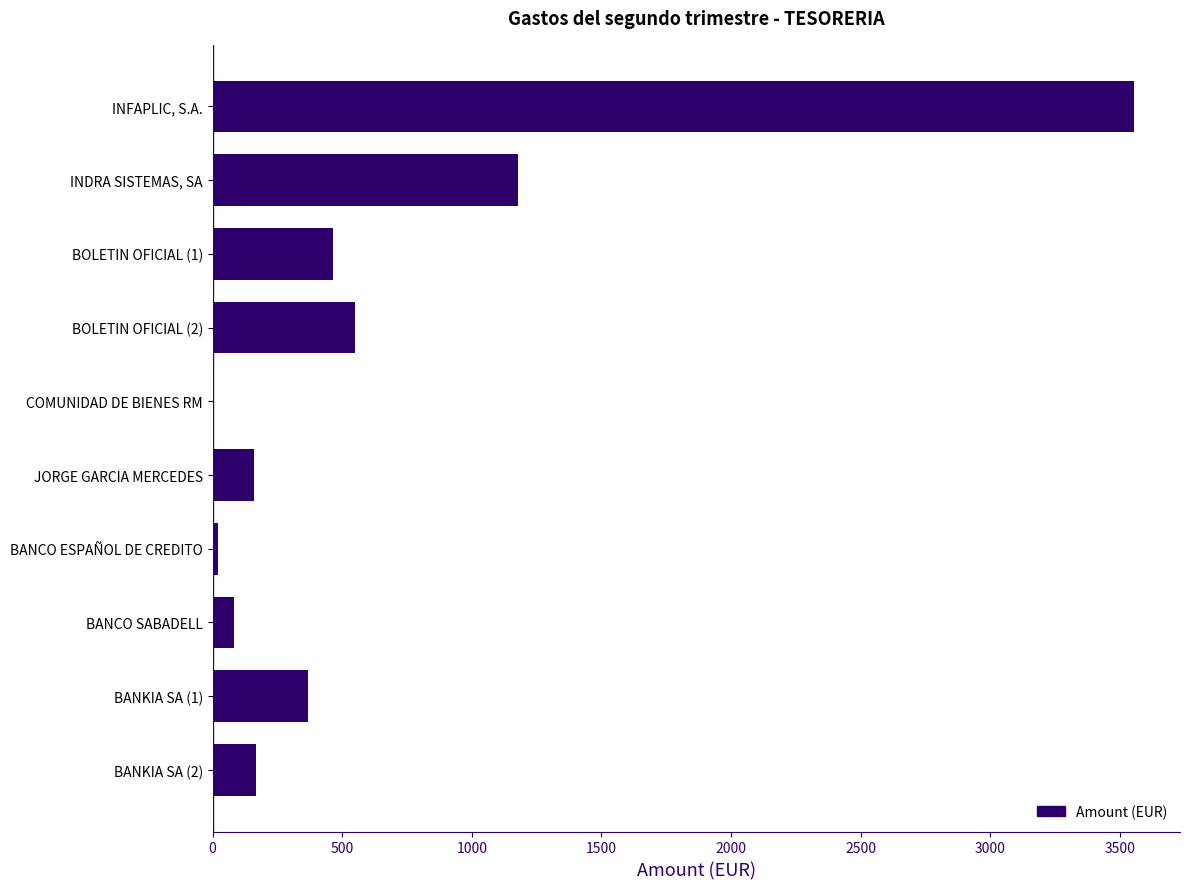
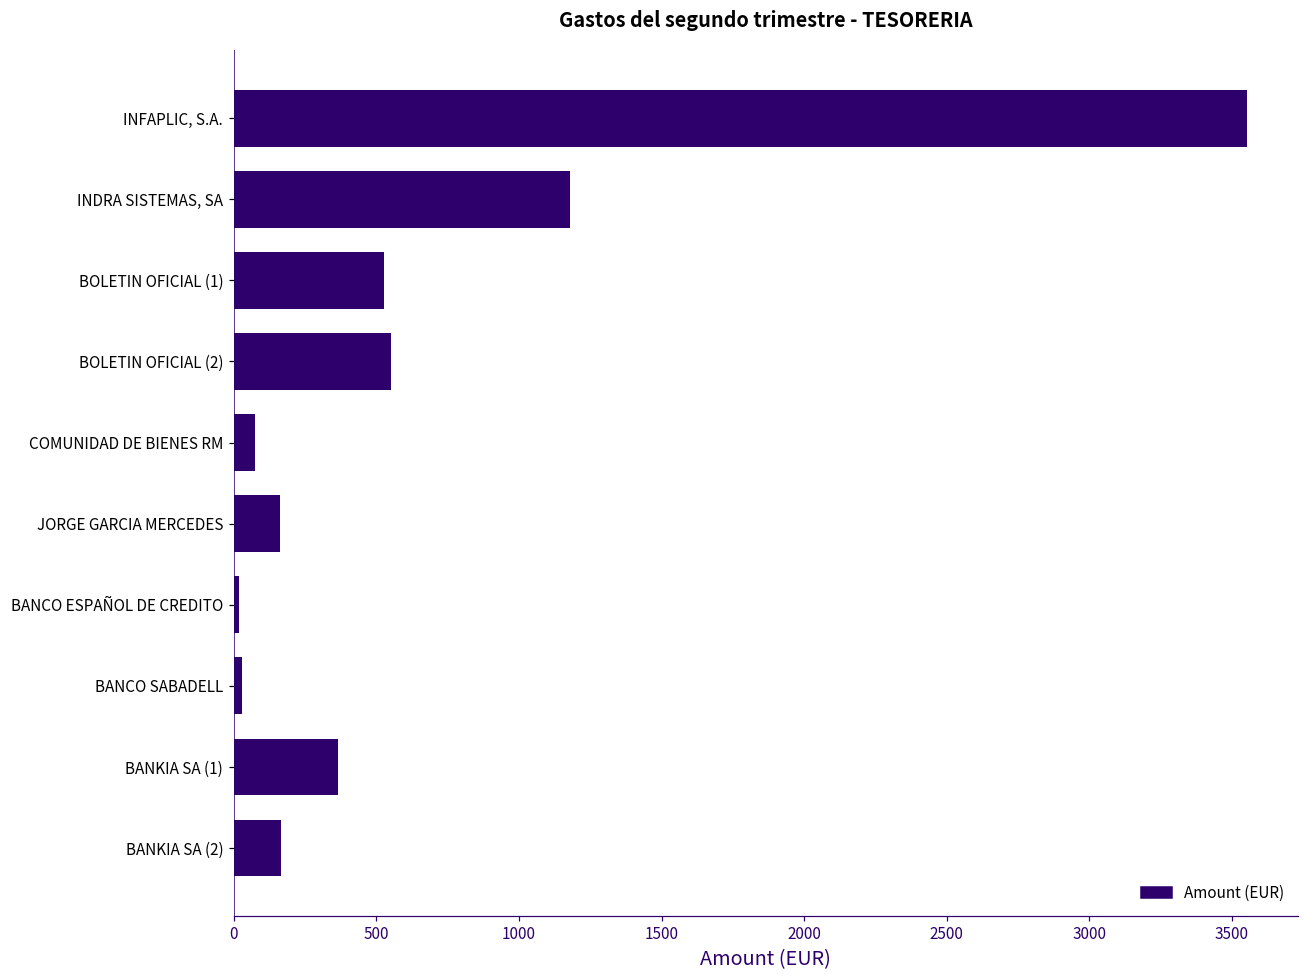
BOLETIN OFICIAL (1): 460 -> 530
COMUNIDAD DE BIENES RM: 0 -> 70
BANCO SABADELL: 80 -> 30
